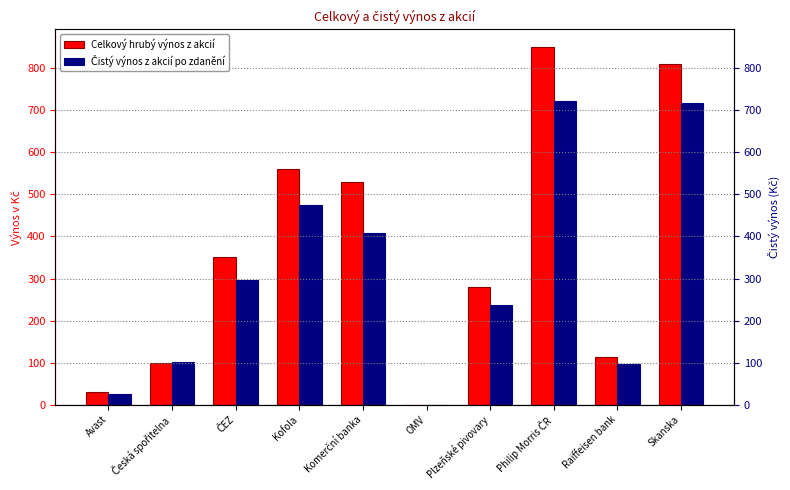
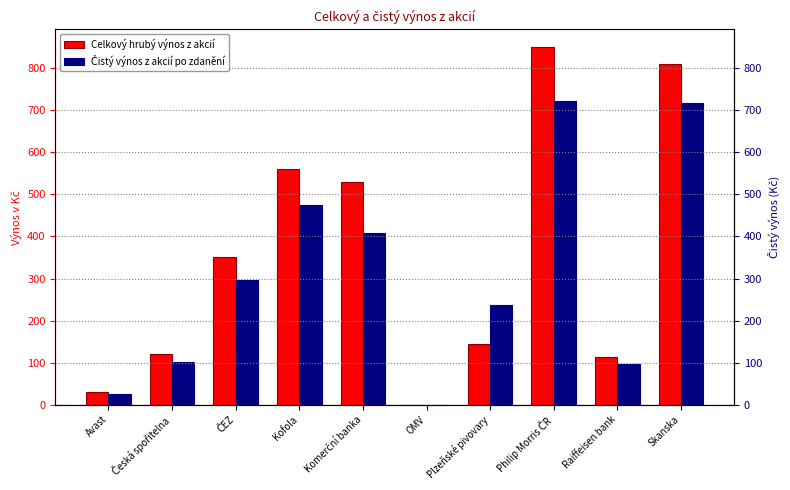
Celkový hrubý výnos z akcií, Česká spořitelna: 100 -> 120
Celkový hrubý výnos z akcií, Plzeňské pivovary: 280 -> 140
